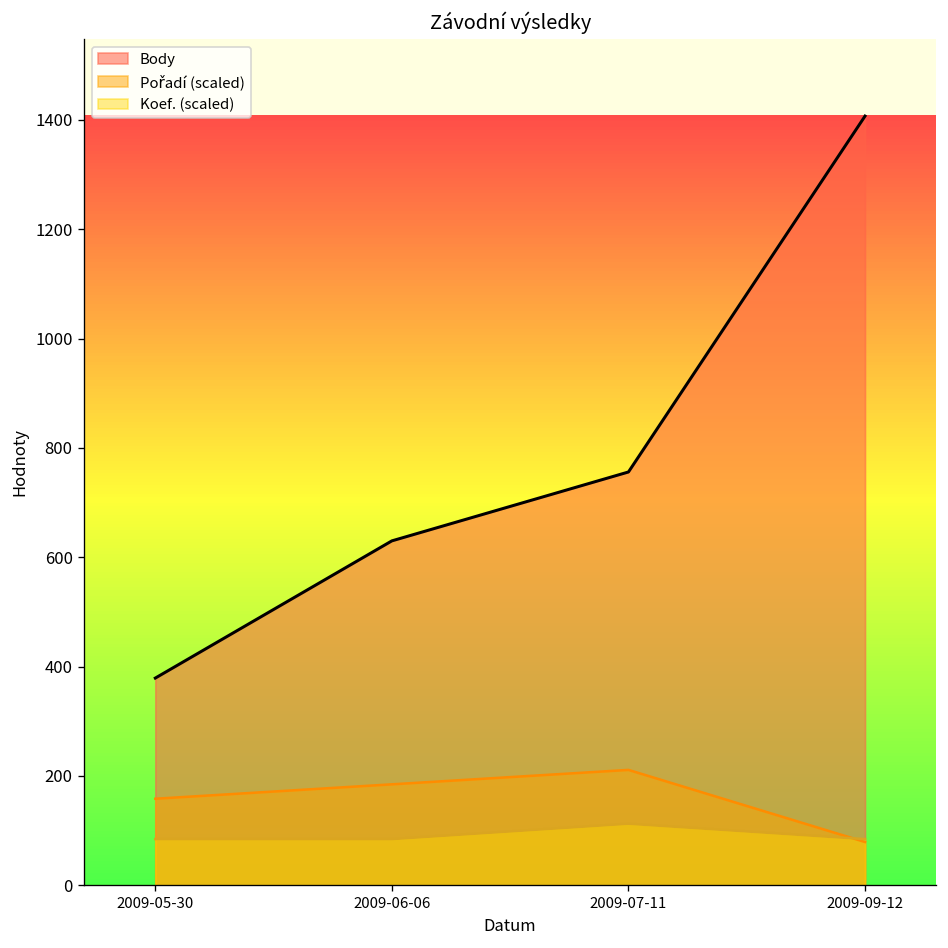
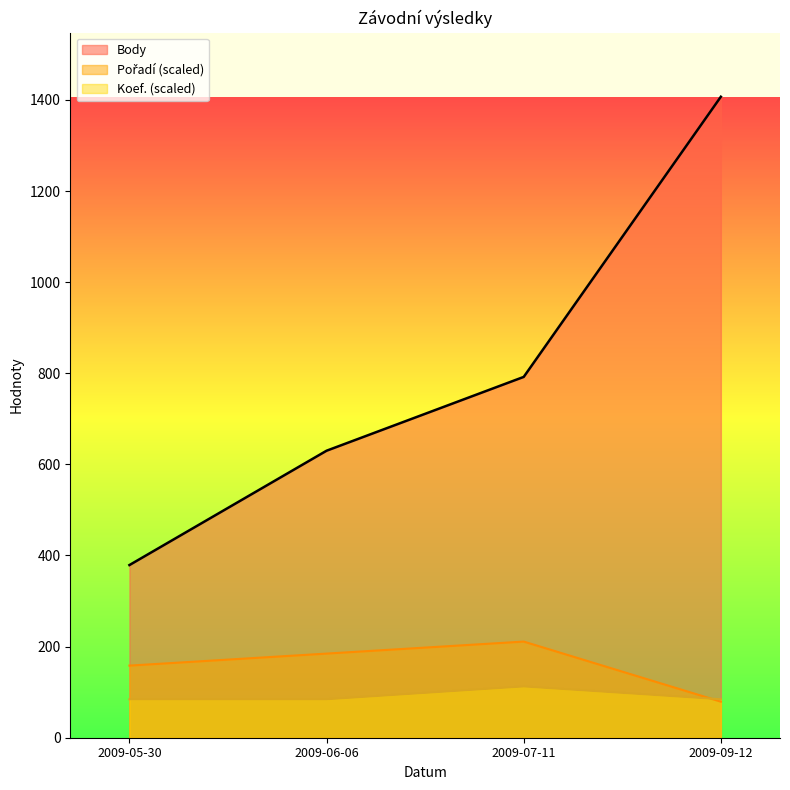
Body, 2009-07-11: 760 -> 790
